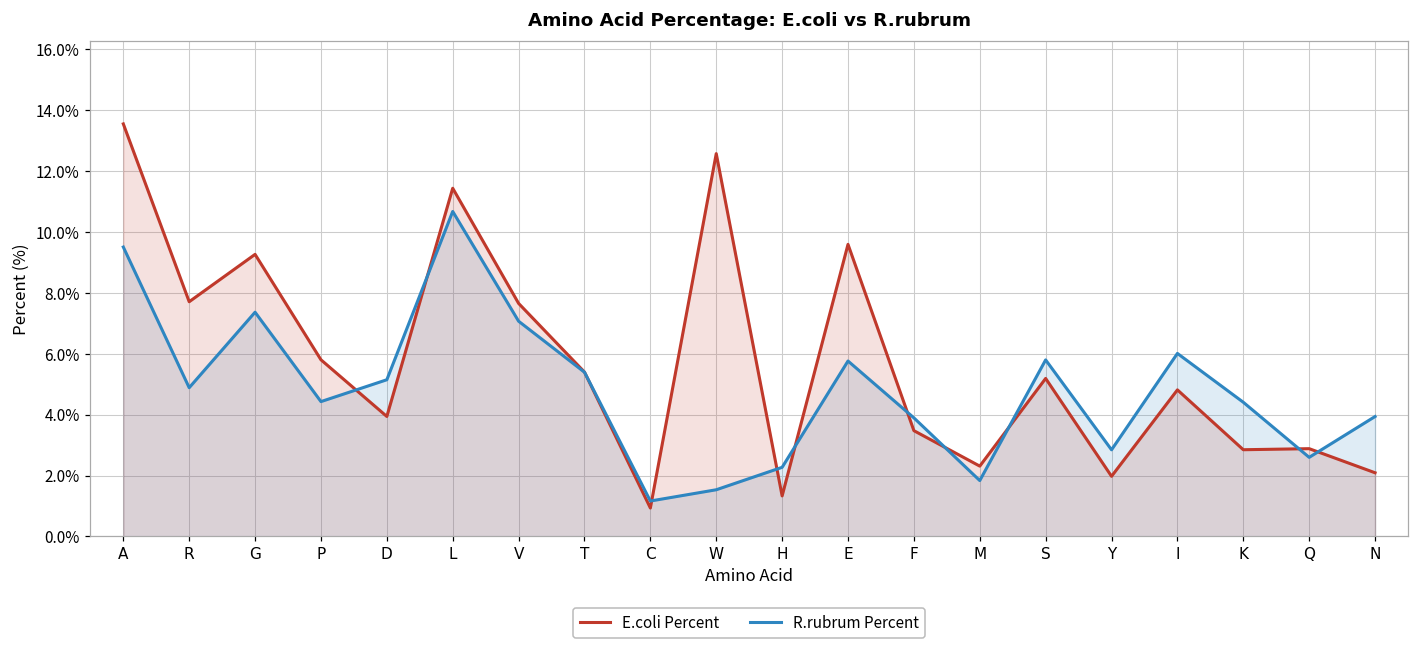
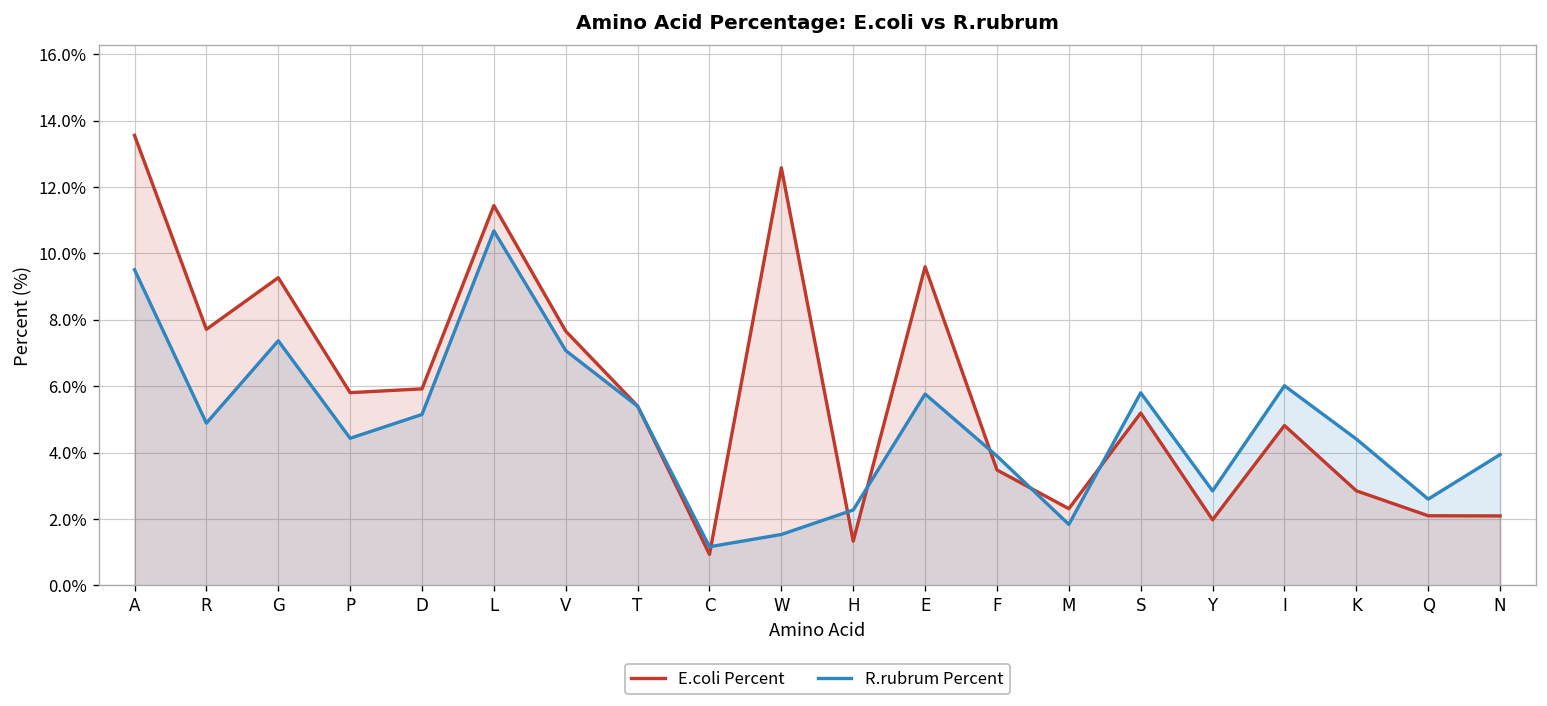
E.coli Percent, D: 3.9% -> 5.9%
E.coli Percent, Q: 2.9% -> 2.1%
